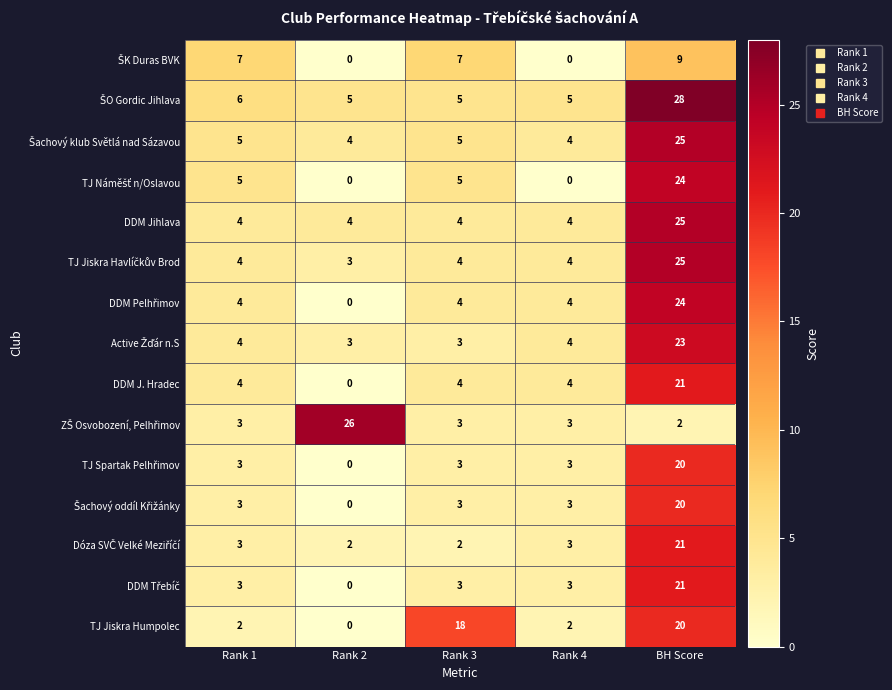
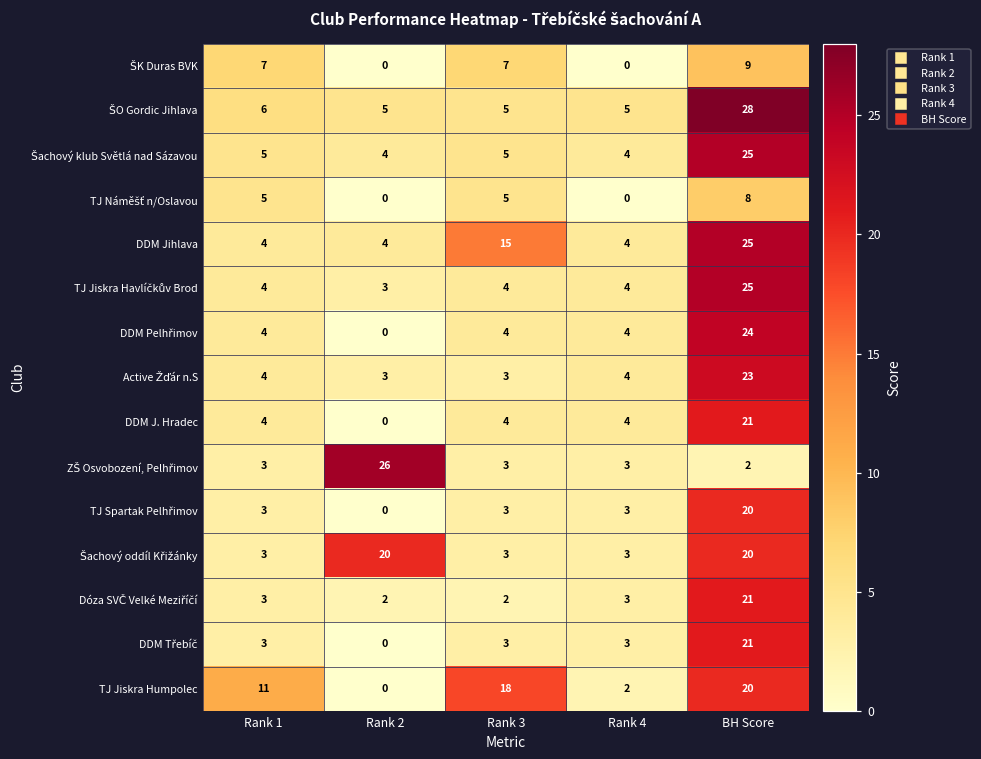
TJ Náměšť n/Oslavou, BH Score: 24 -> 8
DDM Jihlava, Rank 3: 4 -> 15
Šachový oddíl Křižánky, Rank 2: 0 -> 20
TJ Jiskra Humpolec, Rank 1: 2 -> 11
